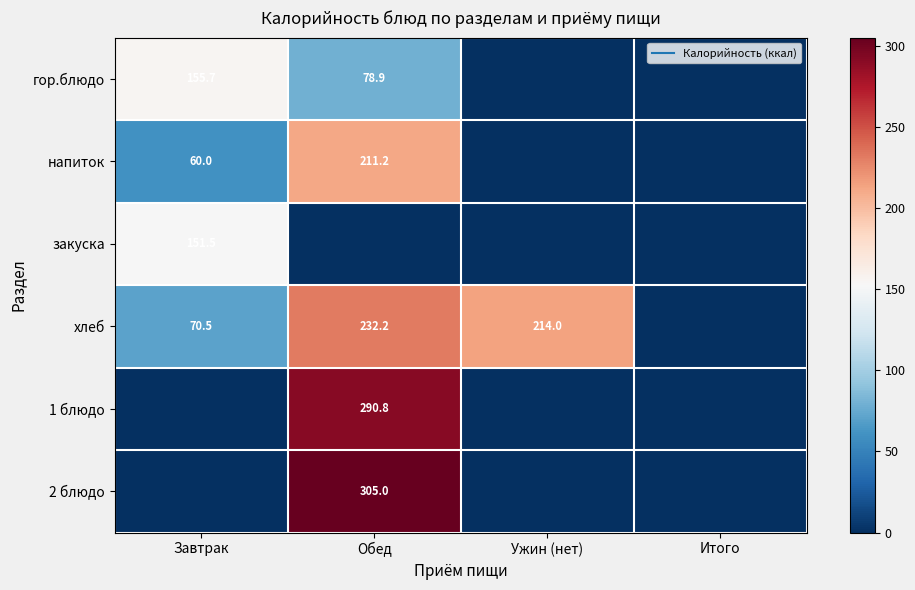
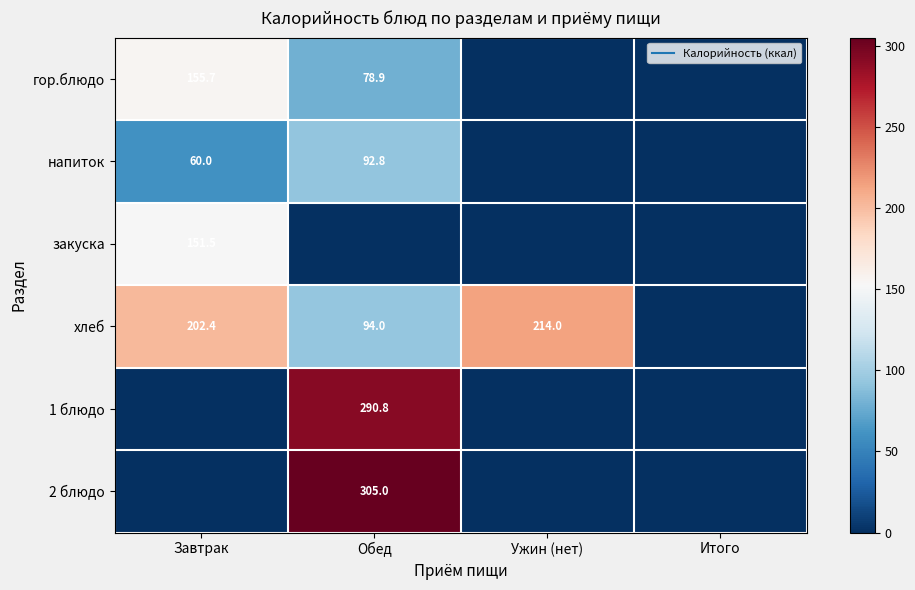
напиток, Обед: 211.2 -> 92.8
хлеб, Завтрак: 70.5 -> 202.4
хлеб, Обед: 232.2 -> 94.0
